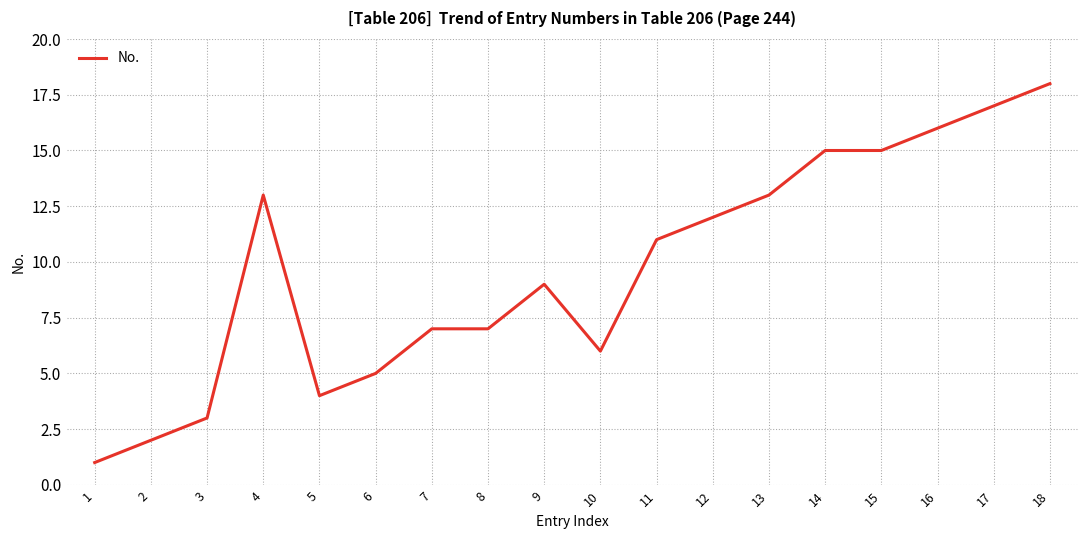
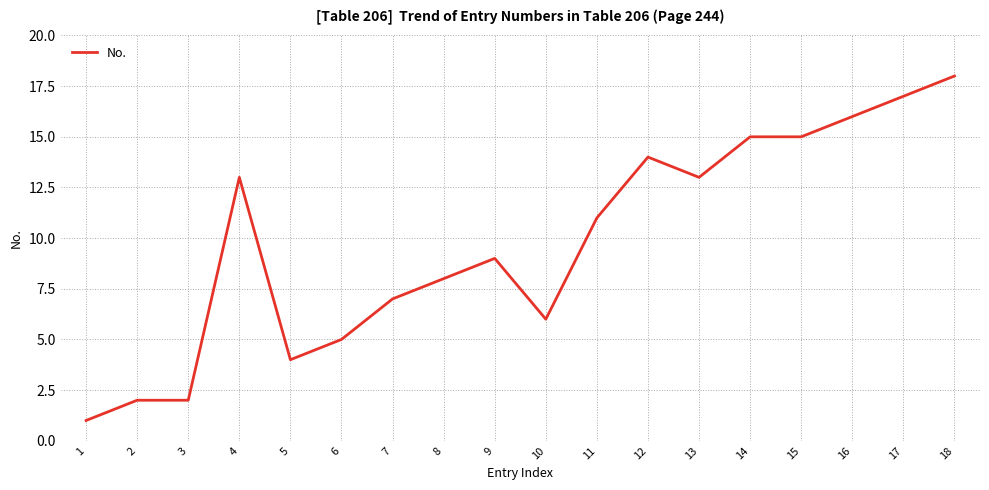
3: 3 -> 2
8: 7 -> 8
12: 12 -> 14
